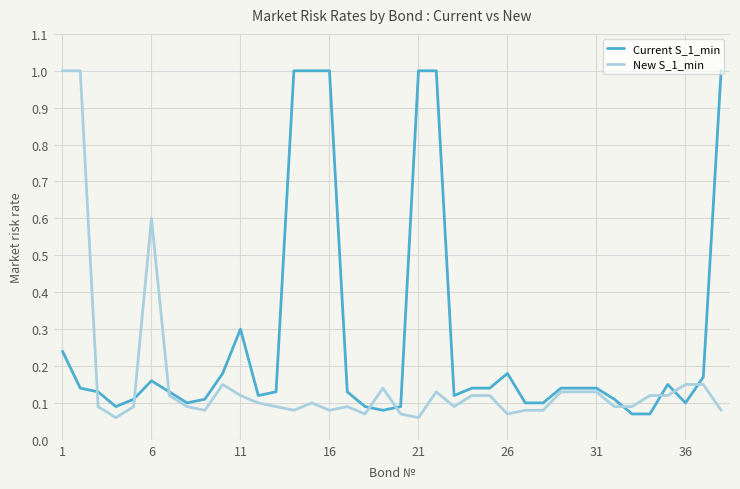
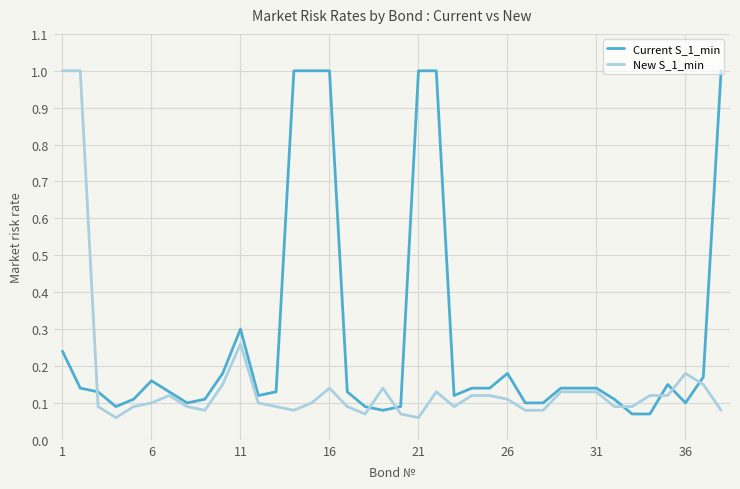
New S_1_min, 6: 0.6 -> 0.1
New S_1_min, 11: 0.12 -> 0.26
New S_1_min, 16: 0.08 -> 0.14
New S_1_min, 26: 0.07 -> 0.11
New S_1_min, 36: 0.15 -> 0.18
